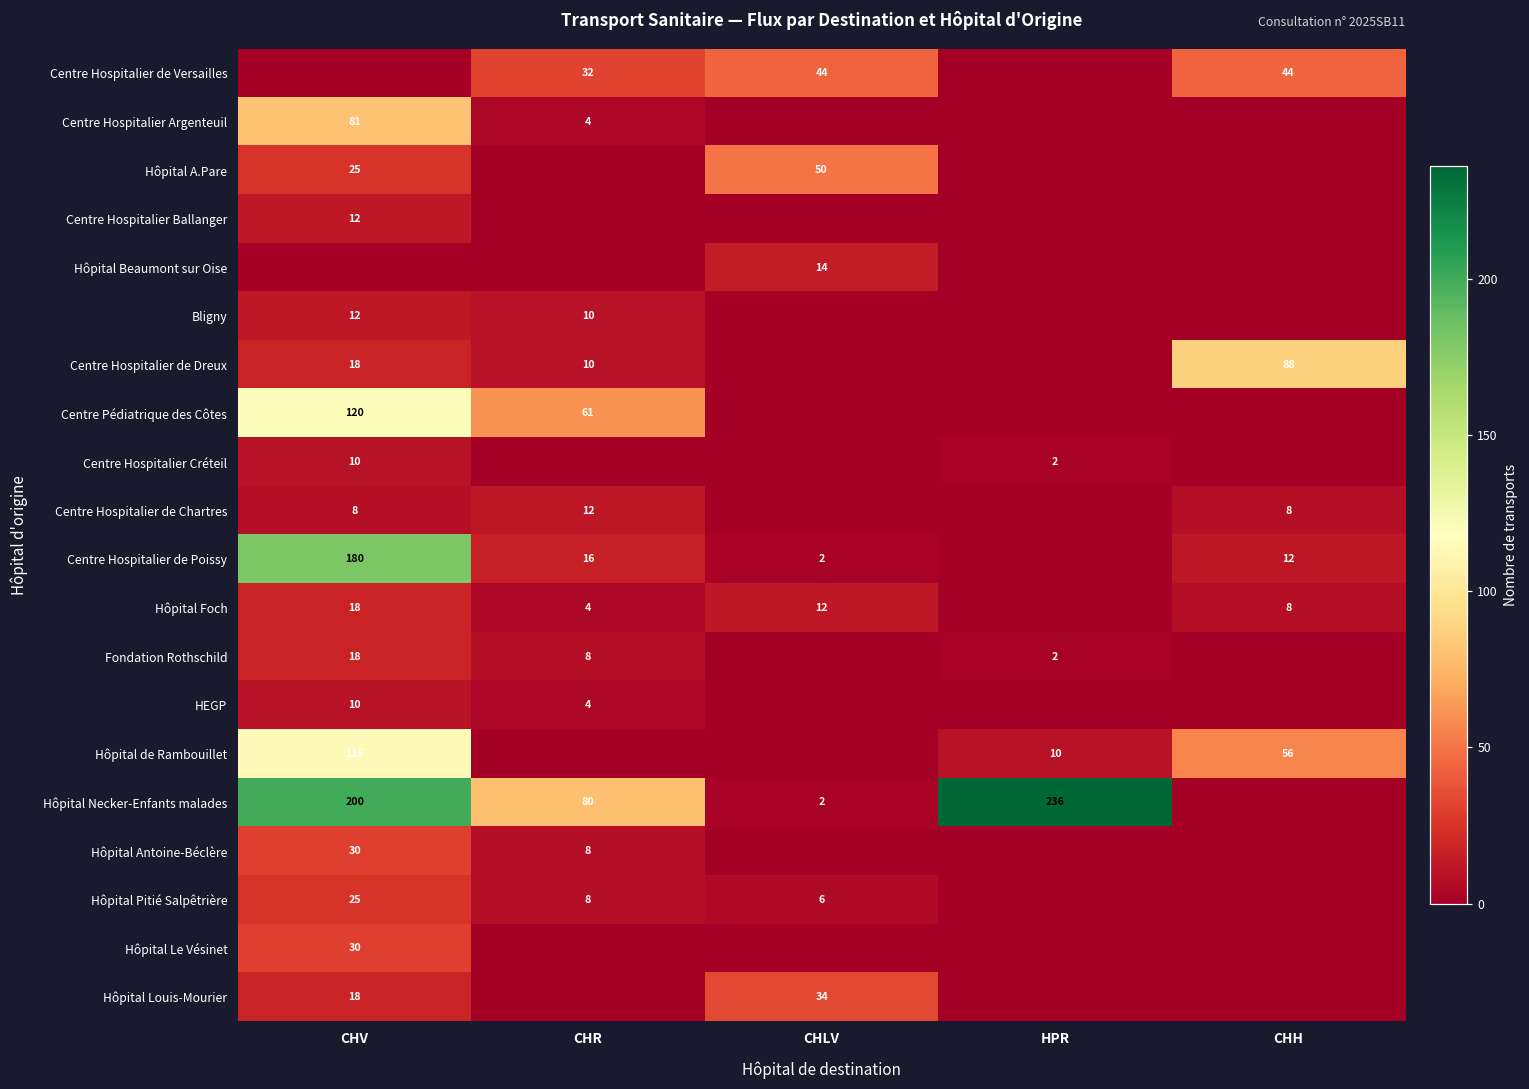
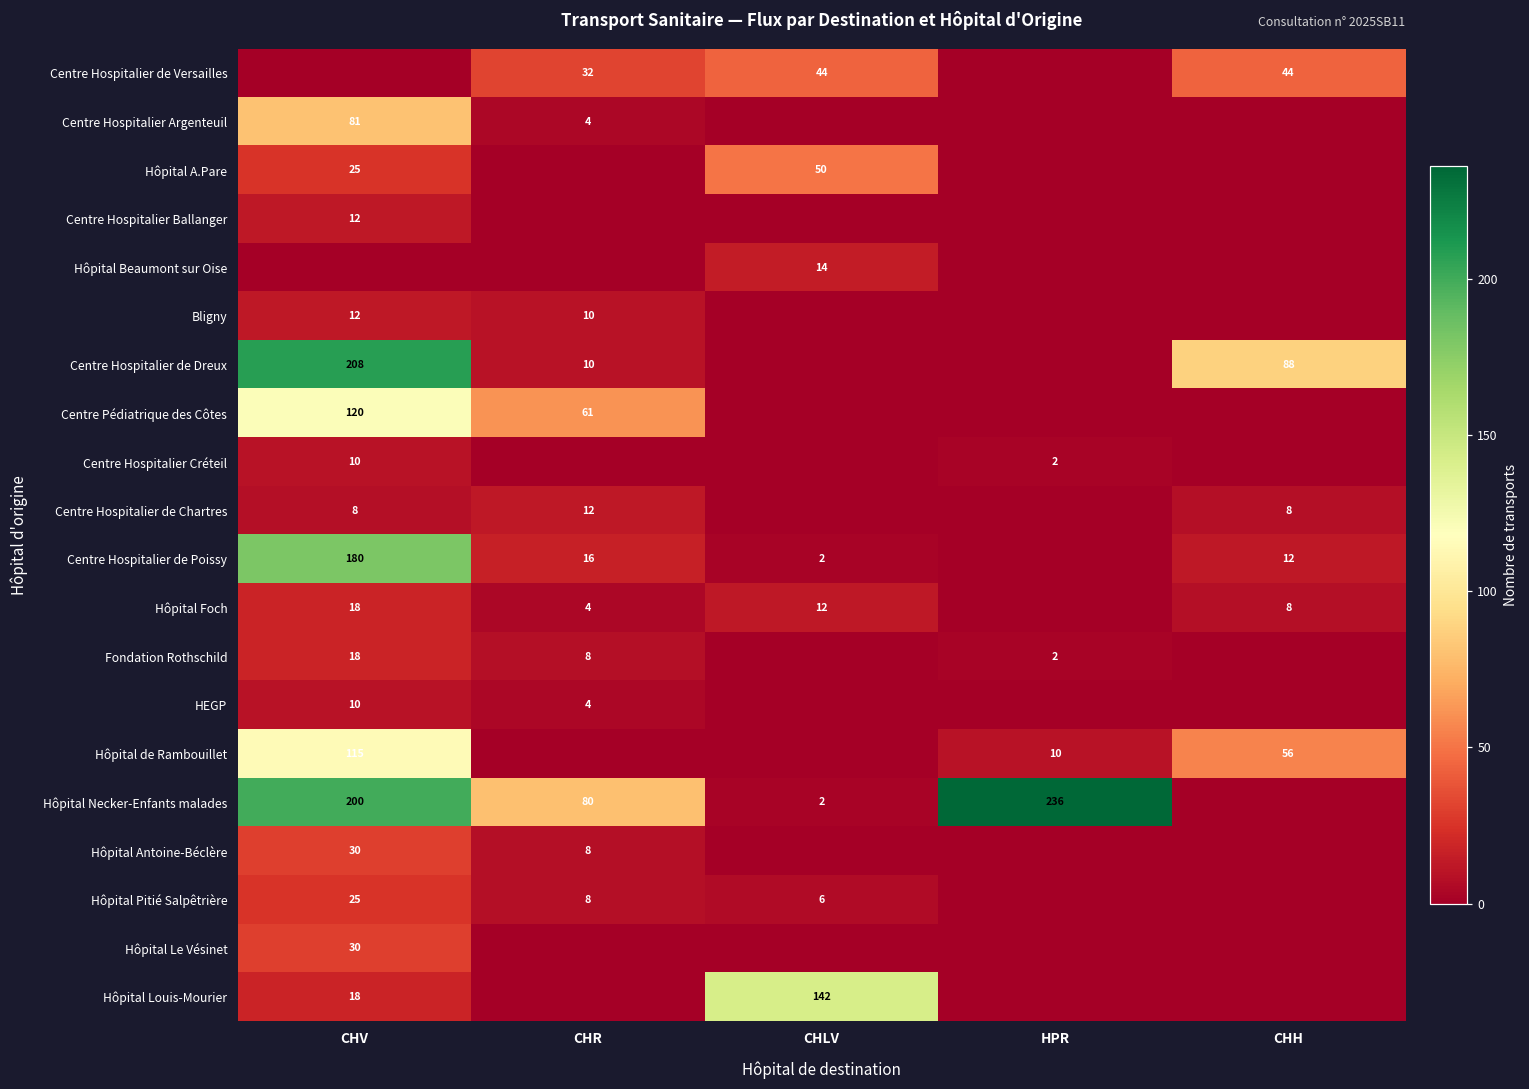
Centre Hospitalier de Dreux, CHV: 18 -> 208
Hôpital Louis-Mourier, CHLV: 34 -> 142
